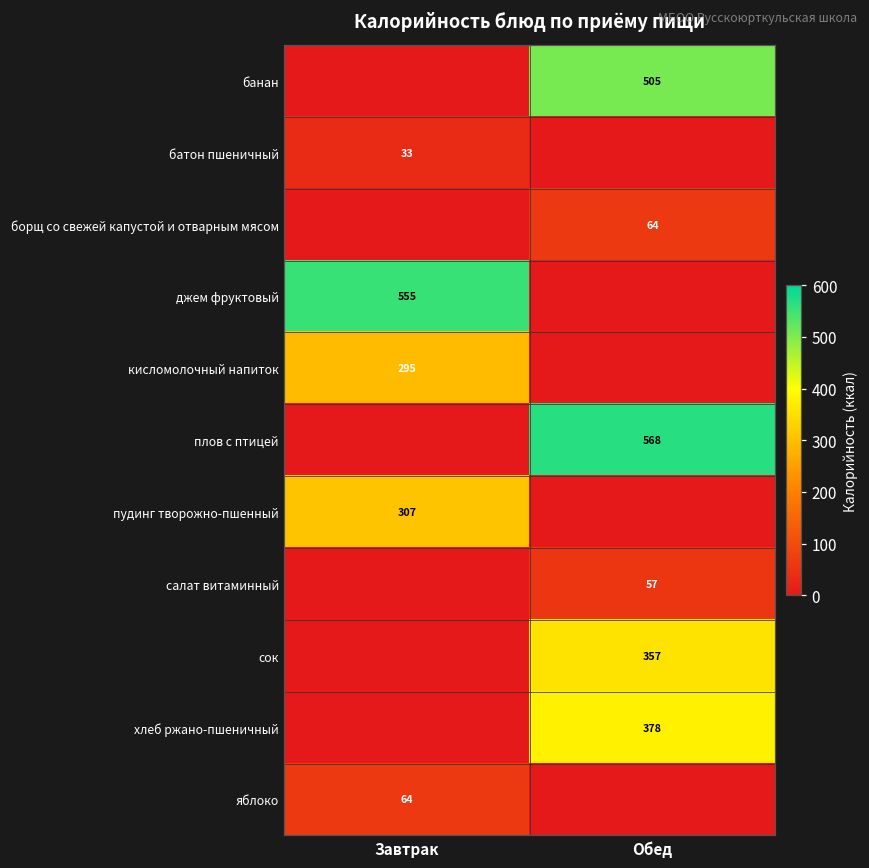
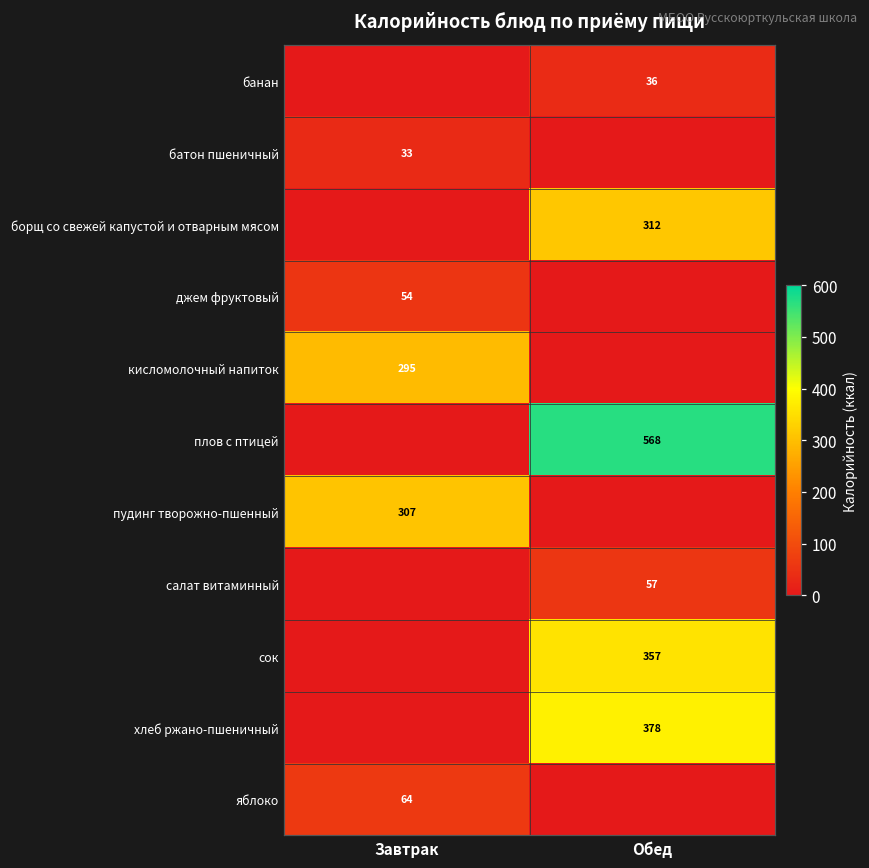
банан, Обед: 505 -> 36
борщ со свежей капустой и отварным мясом, Обед: 64 -> 312
джем фруктовый, Завтрак: 555 -> 54
